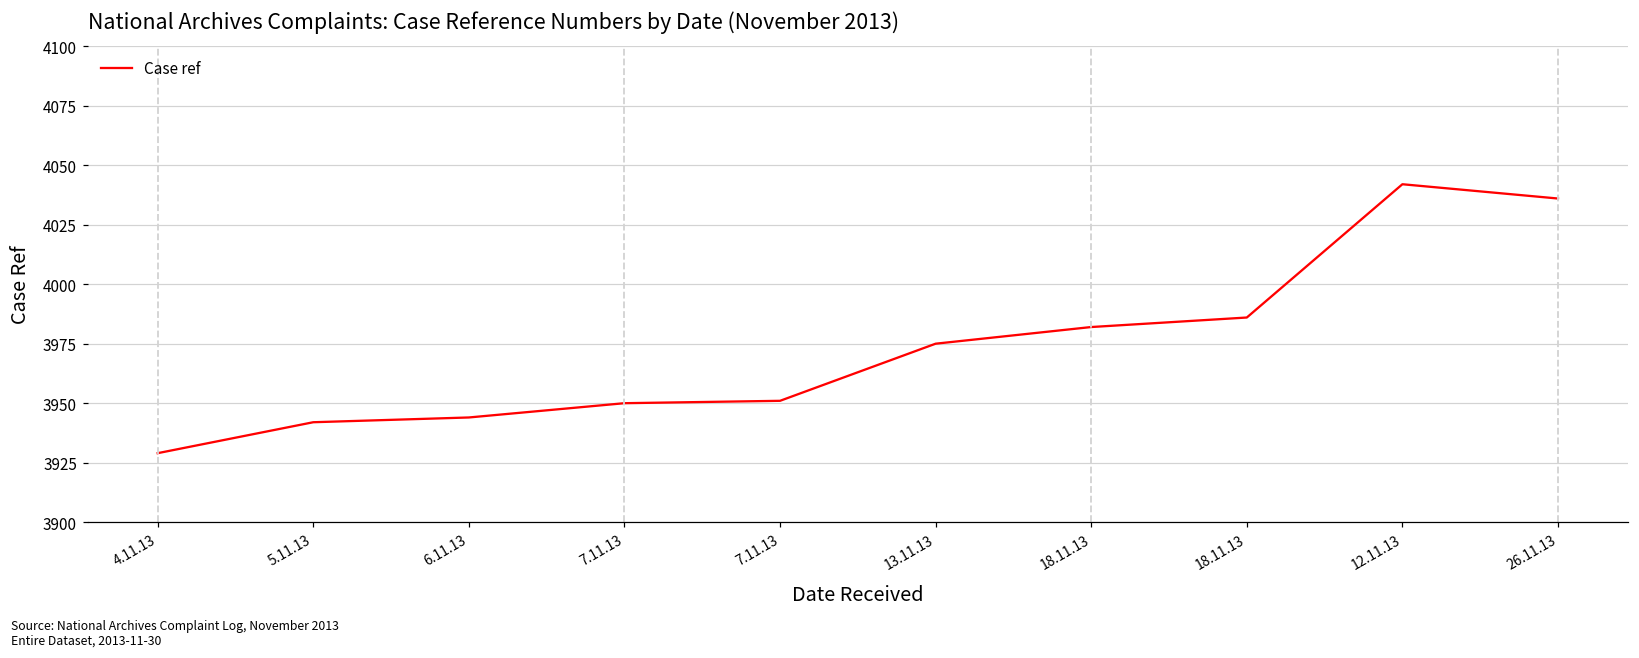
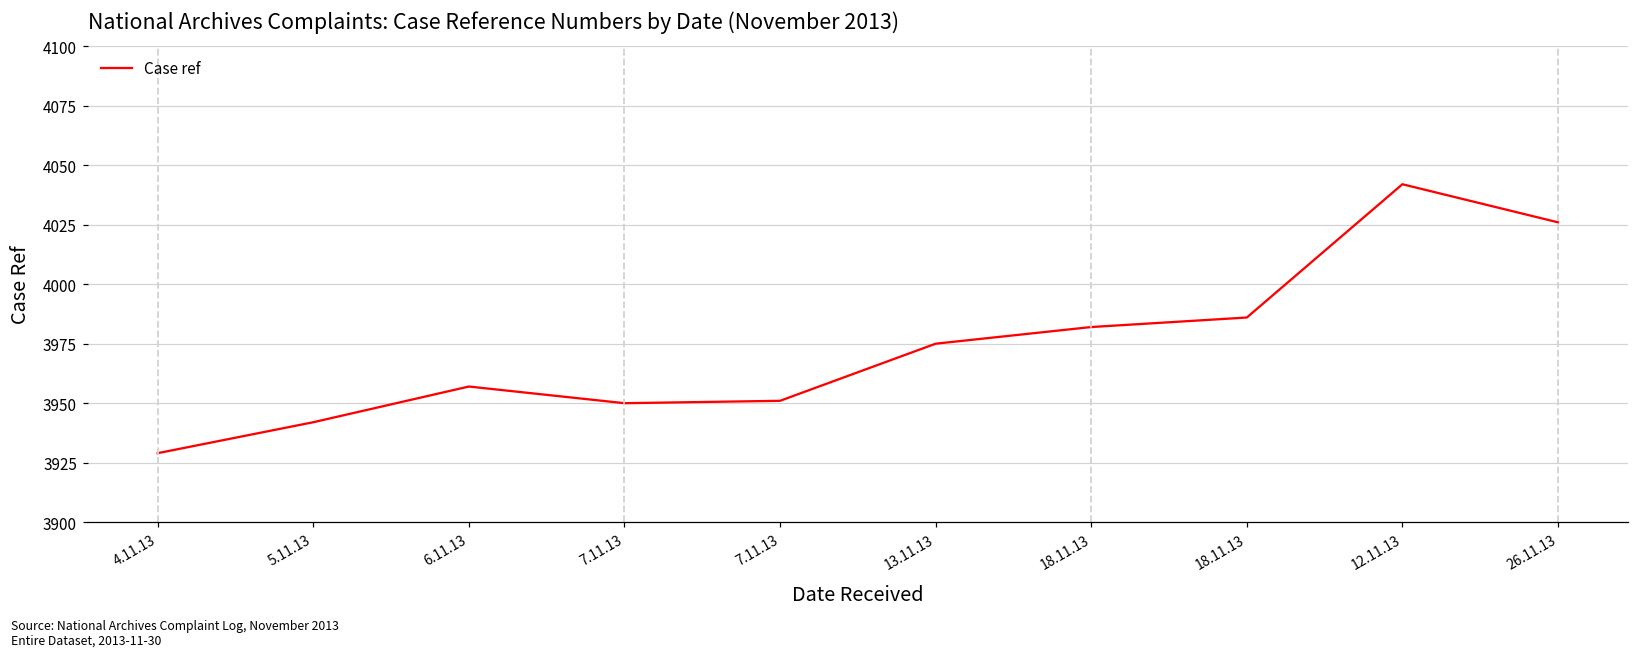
6.11.13: 3944 -> 3957
26.11.13: 4036 -> 4026
